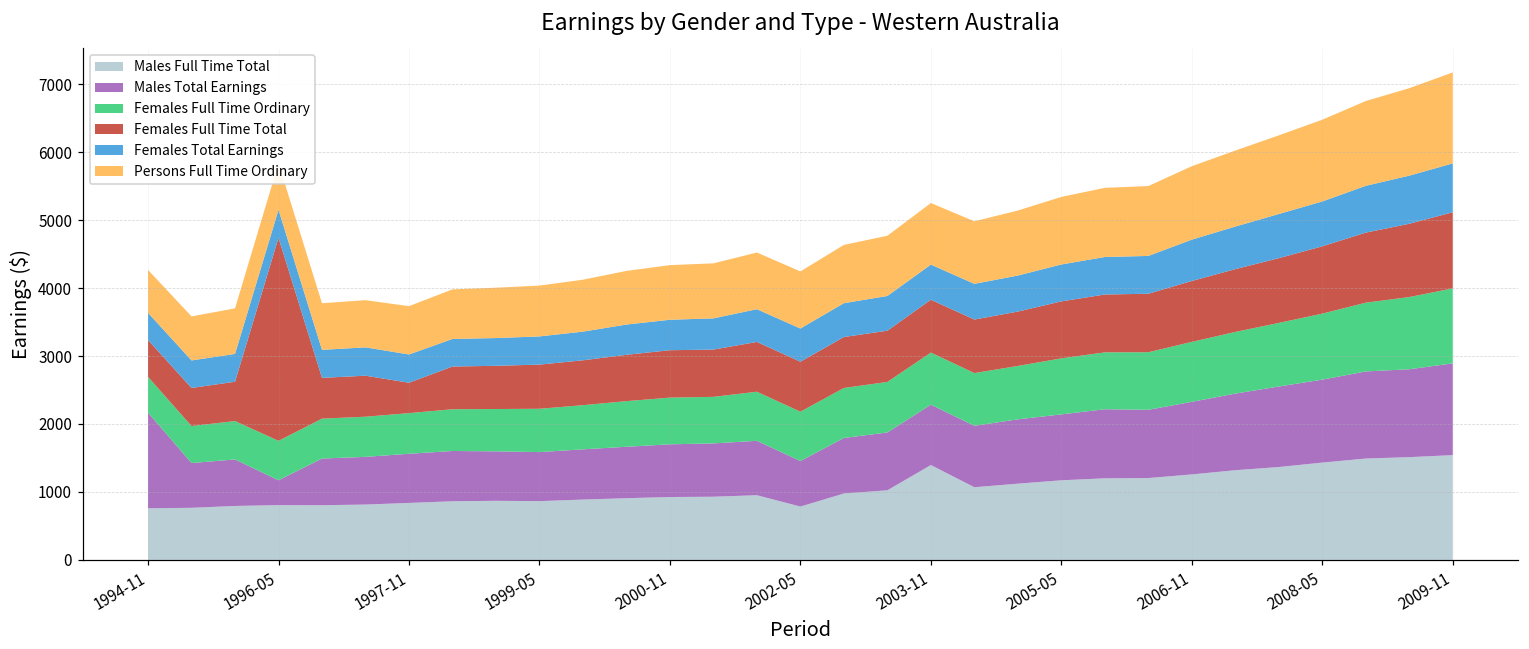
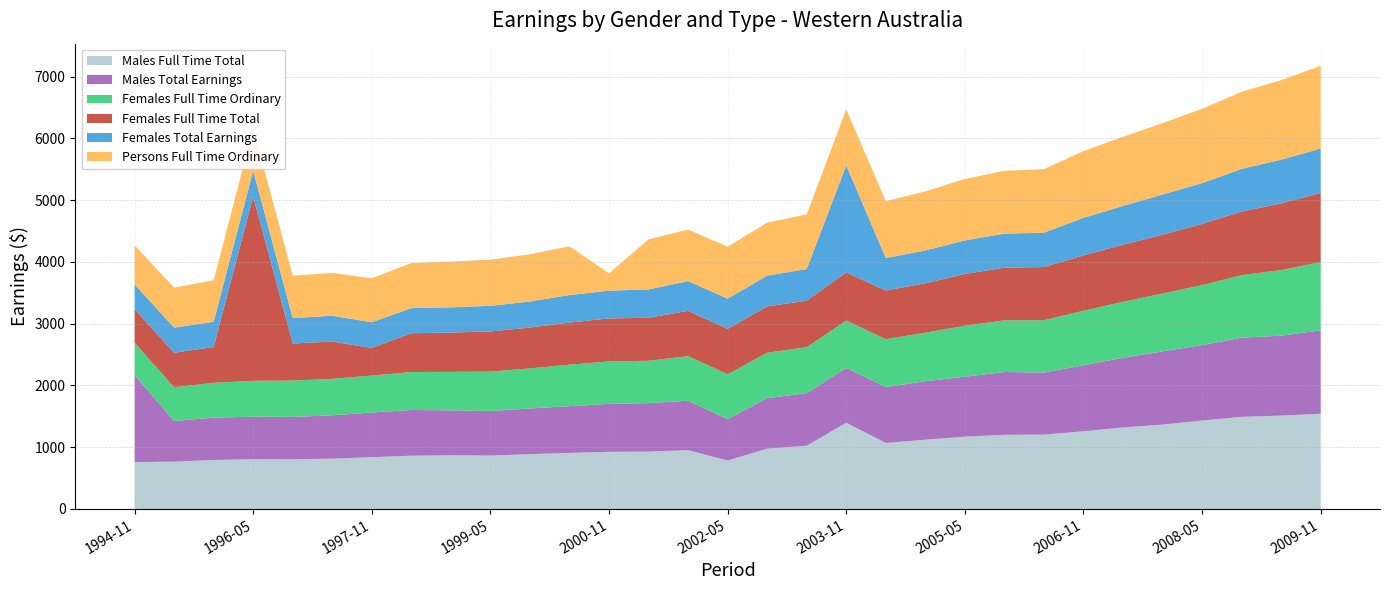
Males Total Earnings, 1996-05: 400 -> 700
Persons Full Time Ordinary, 2000-11: 800 -> 300
Females Total Earnings, 2003-11: 500 -> 1700
